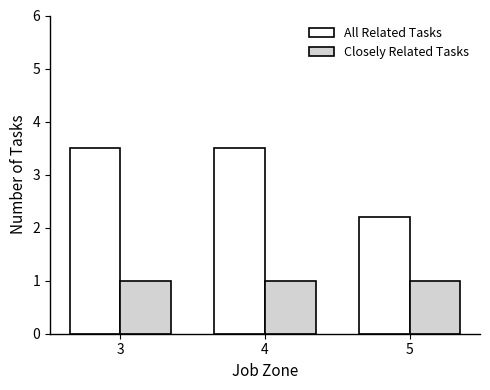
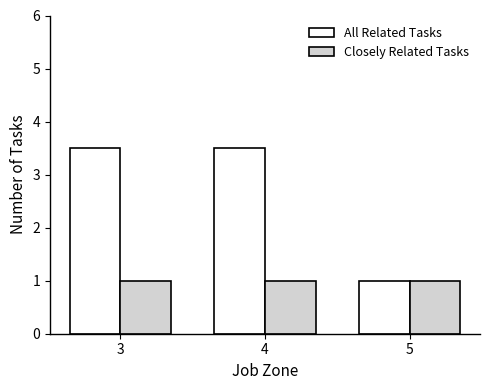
All Related Tasks, 5: 2.2 -> 1.0
